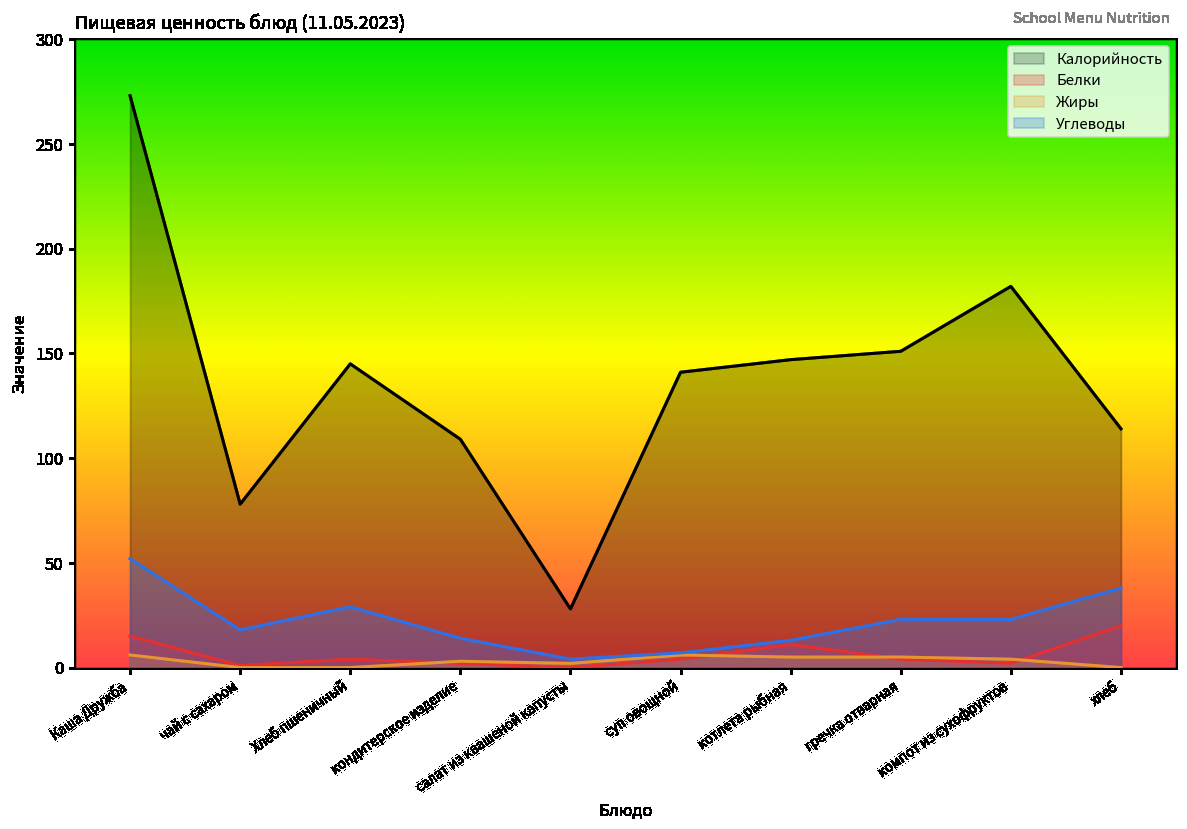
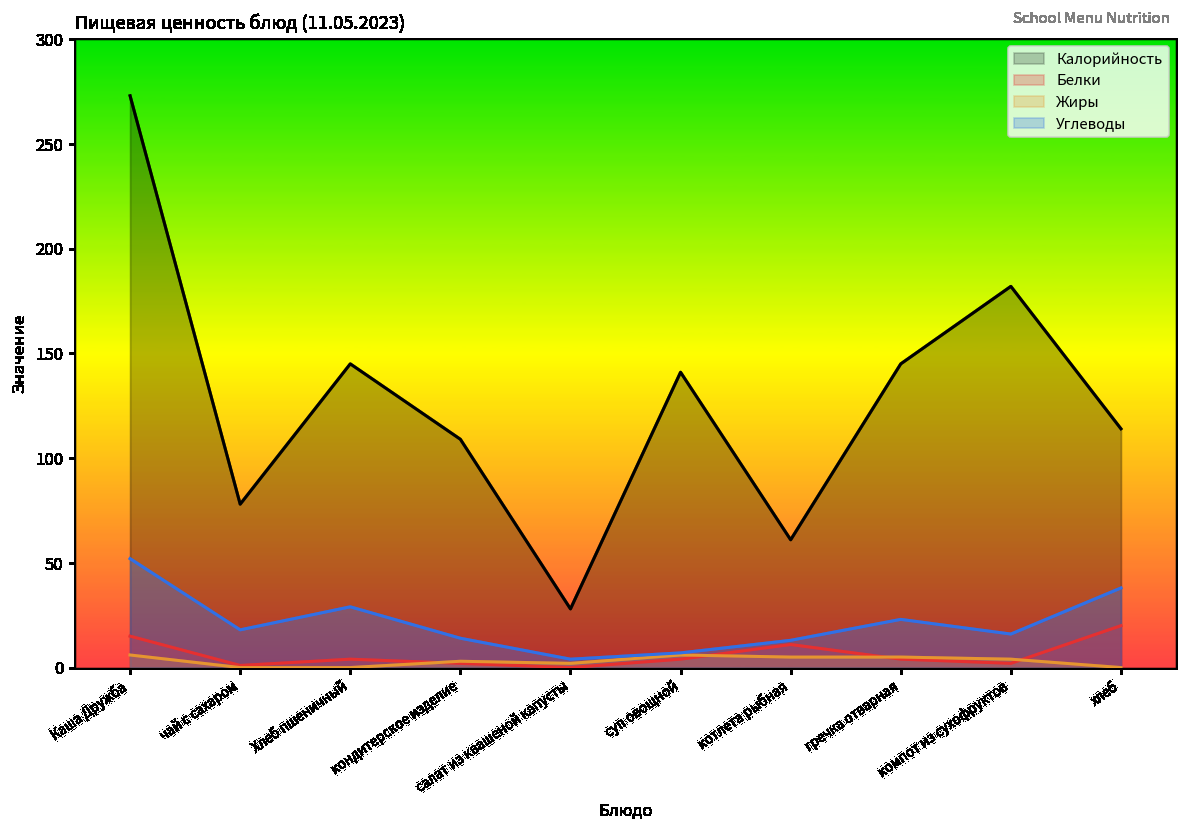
Калорийность, котлета рыбная: 147 -> 61
Калорийность, гречка отварная: 151 -> 145
Углеводы, компот из сухофруктов: 23 -> 16
